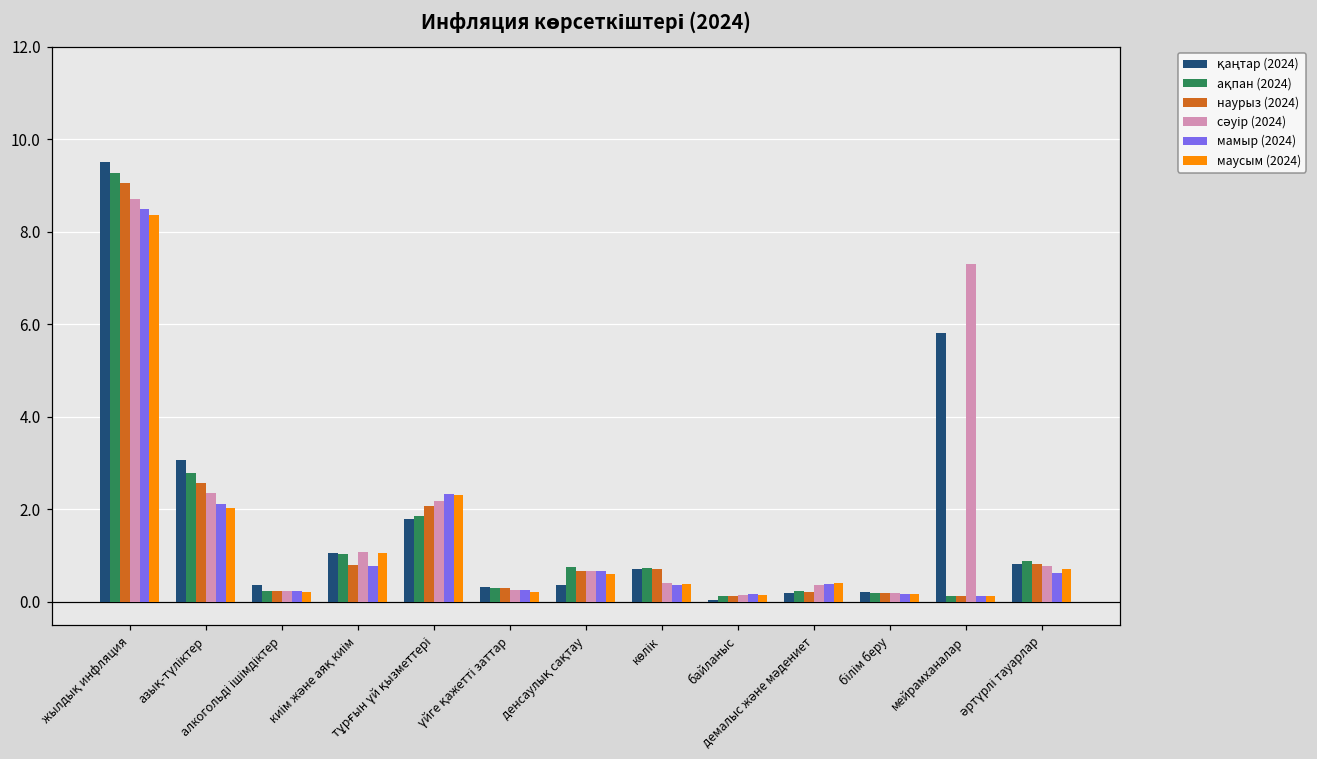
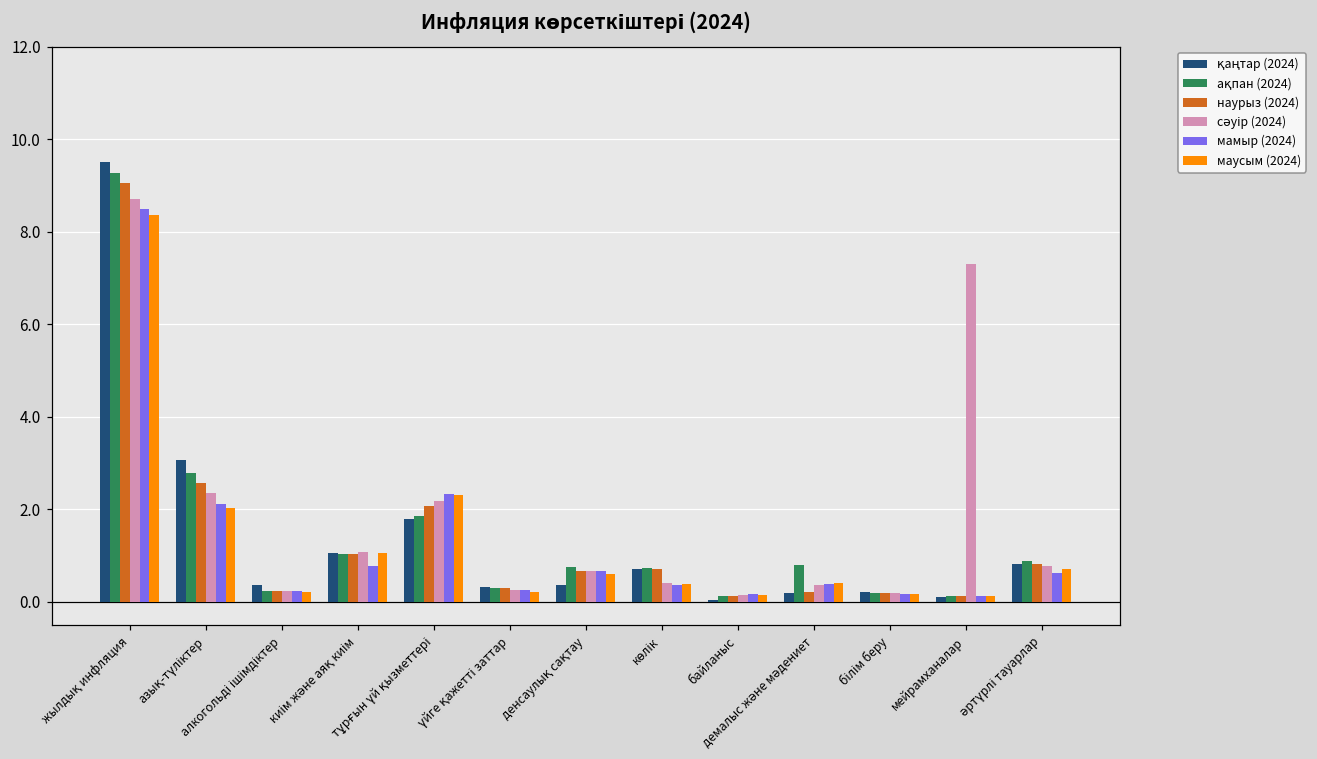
наурыз (2024), киім және аяқ киім: 0.8 -> 1.0
ақпан (2024), демалыс және мәдениет: 0.2 -> 0.8
қаңтар (2024), мейрамханалар: 5.8 -> 0.1
